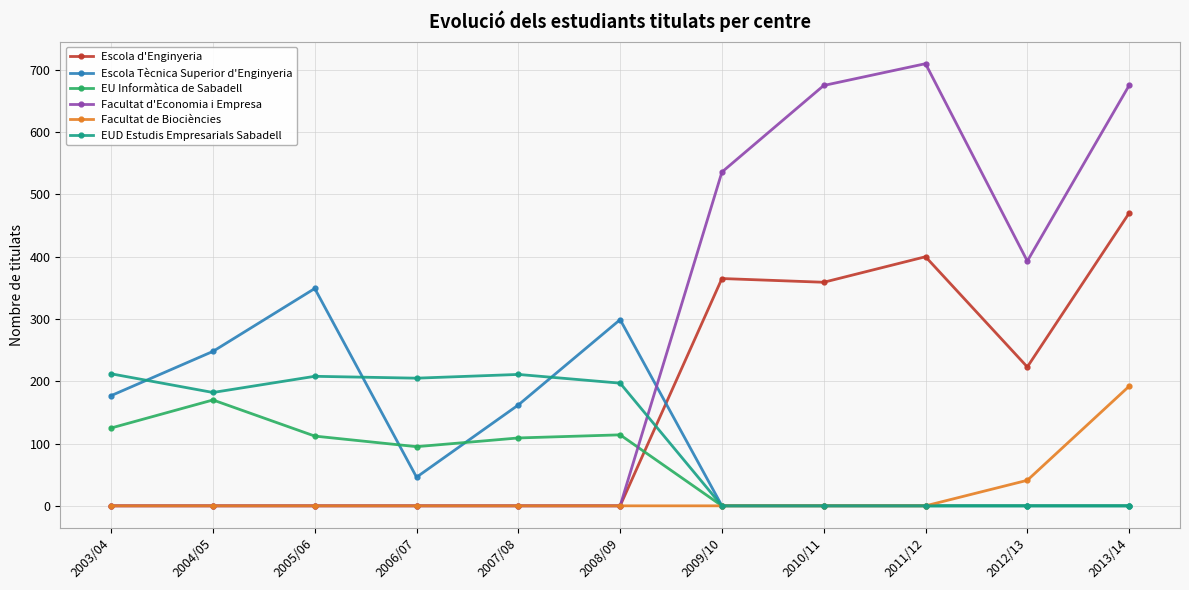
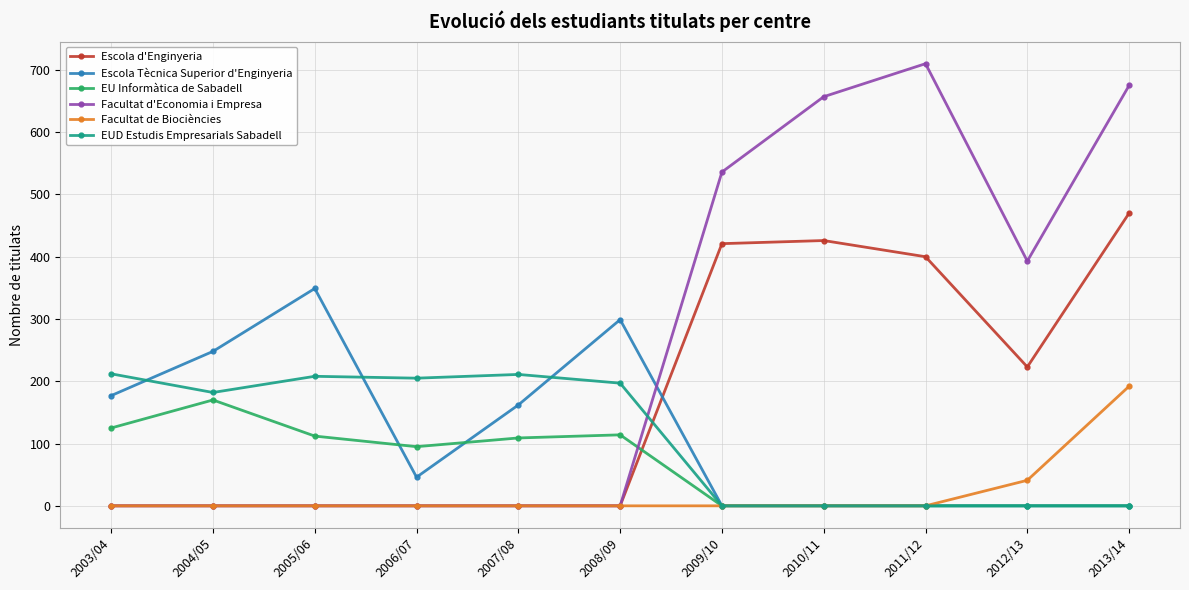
Escola d'Enginyeria, 2009/10: 370 -> 420
Escola d'Enginyeria, 2010/11: 360 -> 430
Facultat d'Economia i Empresa, 2010/11: 680 -> 660
